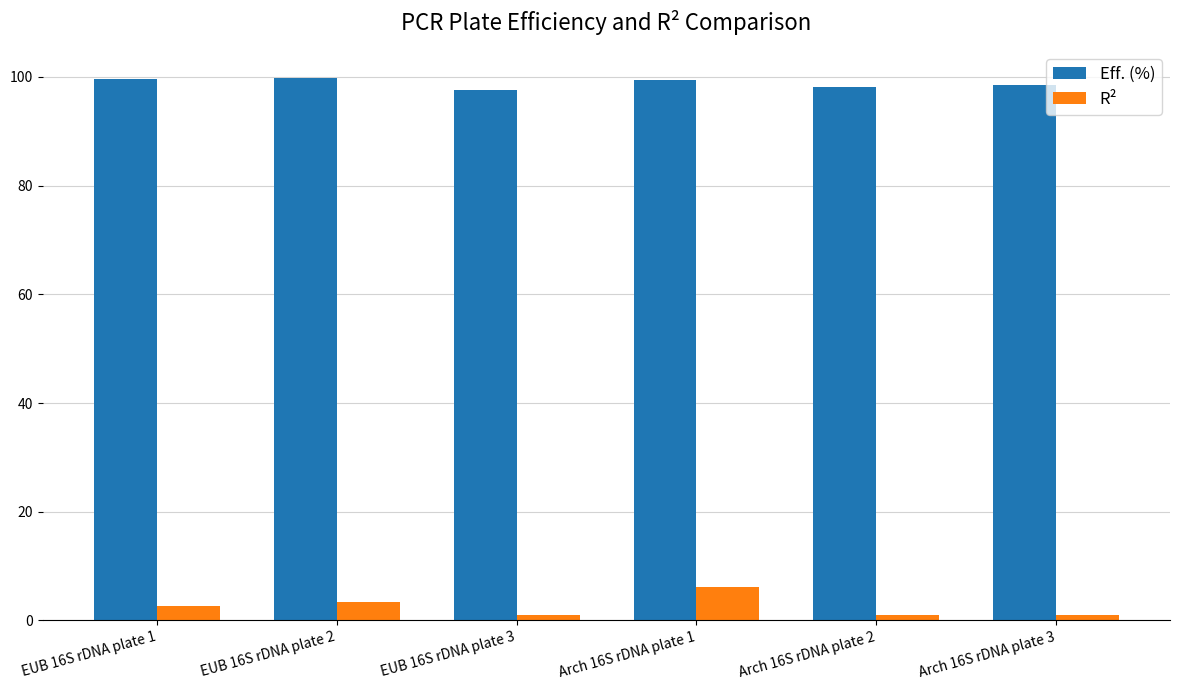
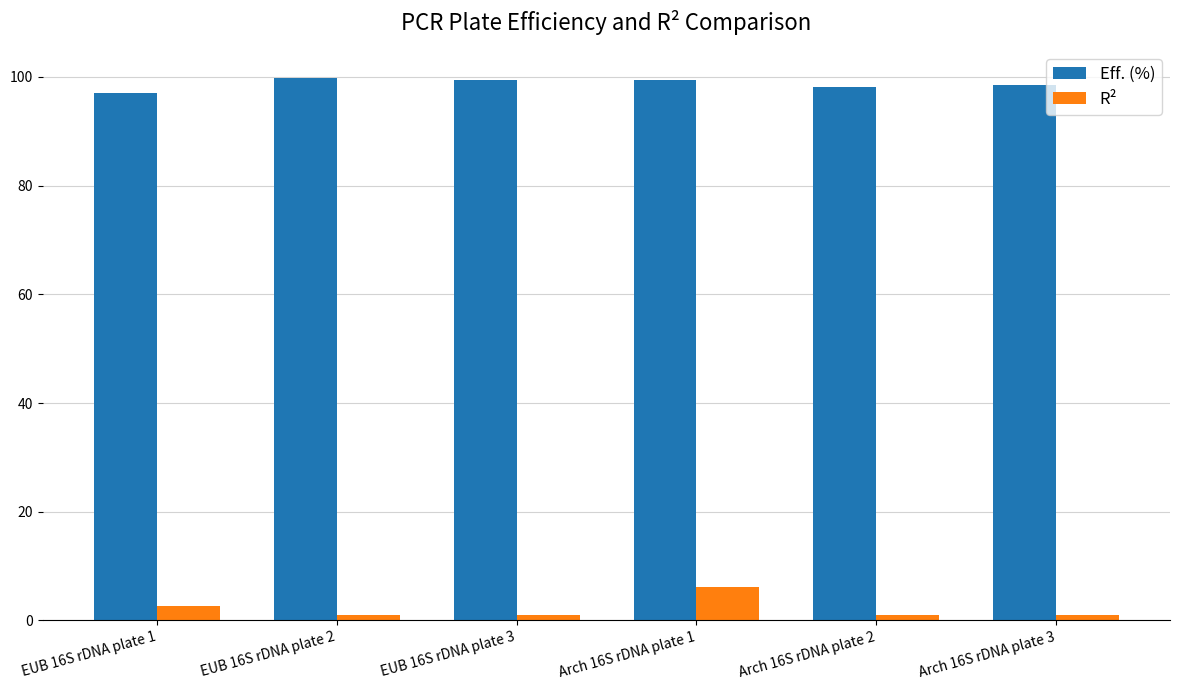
Eff. (%), EUB 16S rDNA plate 1: 100 -> 97
R², EUB 16S rDNA plate 2: 3 -> 1
Eff. (%), EUB 16S rDNA plate 3: 98 -> 99
